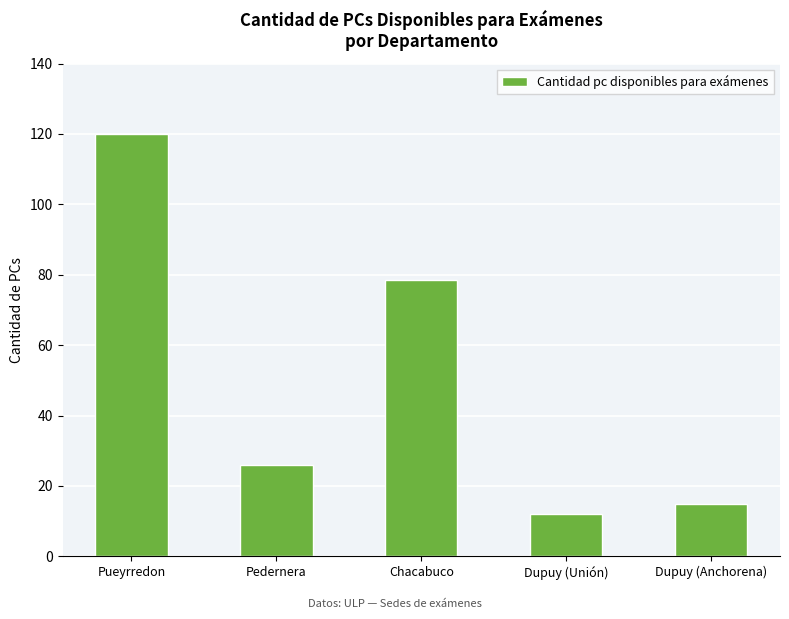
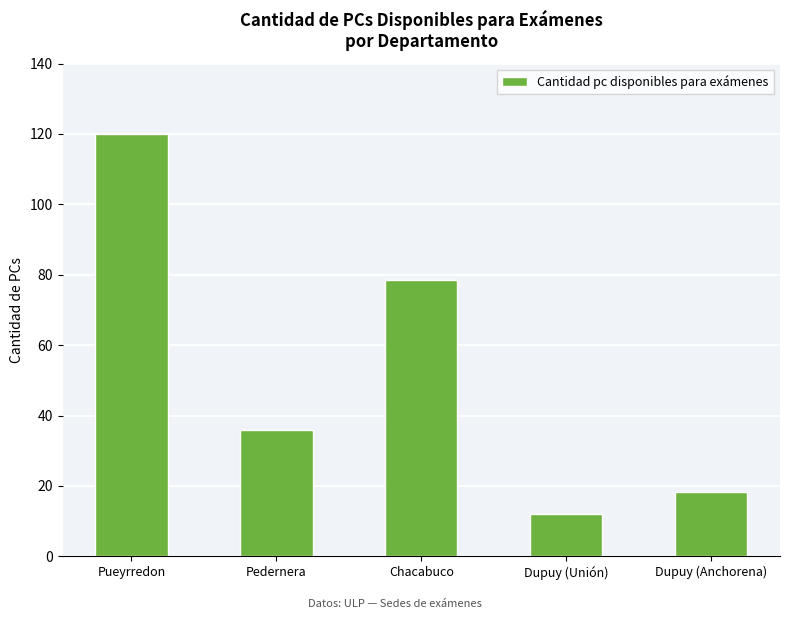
Pedernera: 26 -> 36
Dupuy (Anchorena): 15 -> 18
